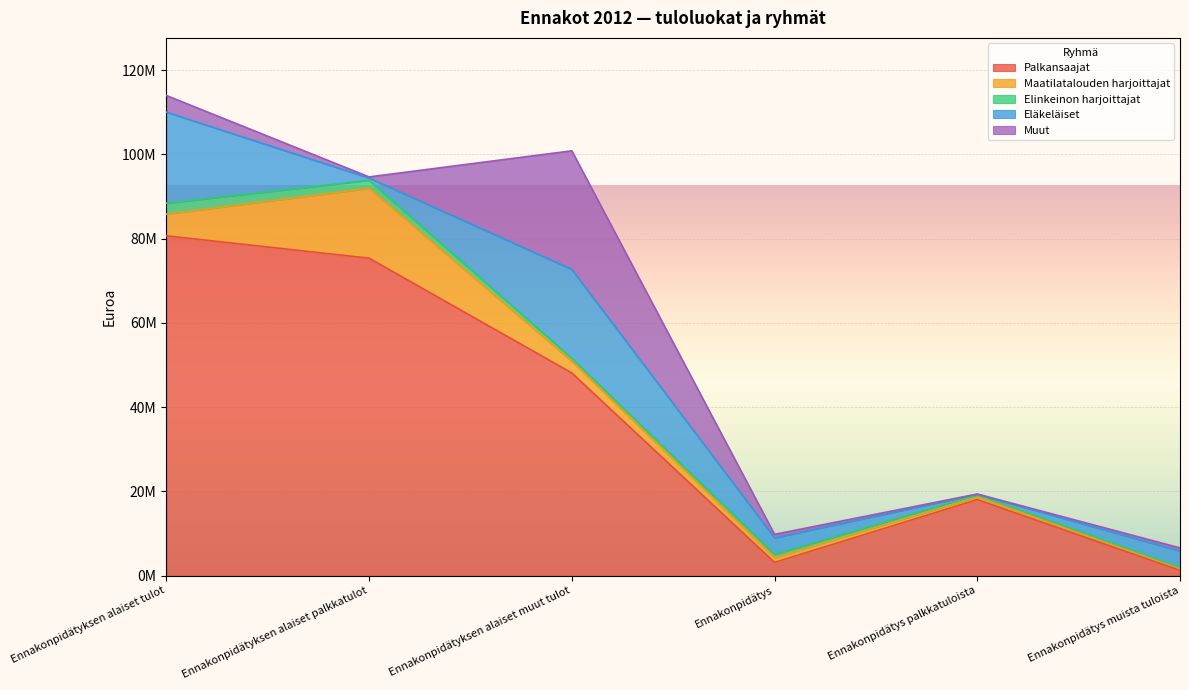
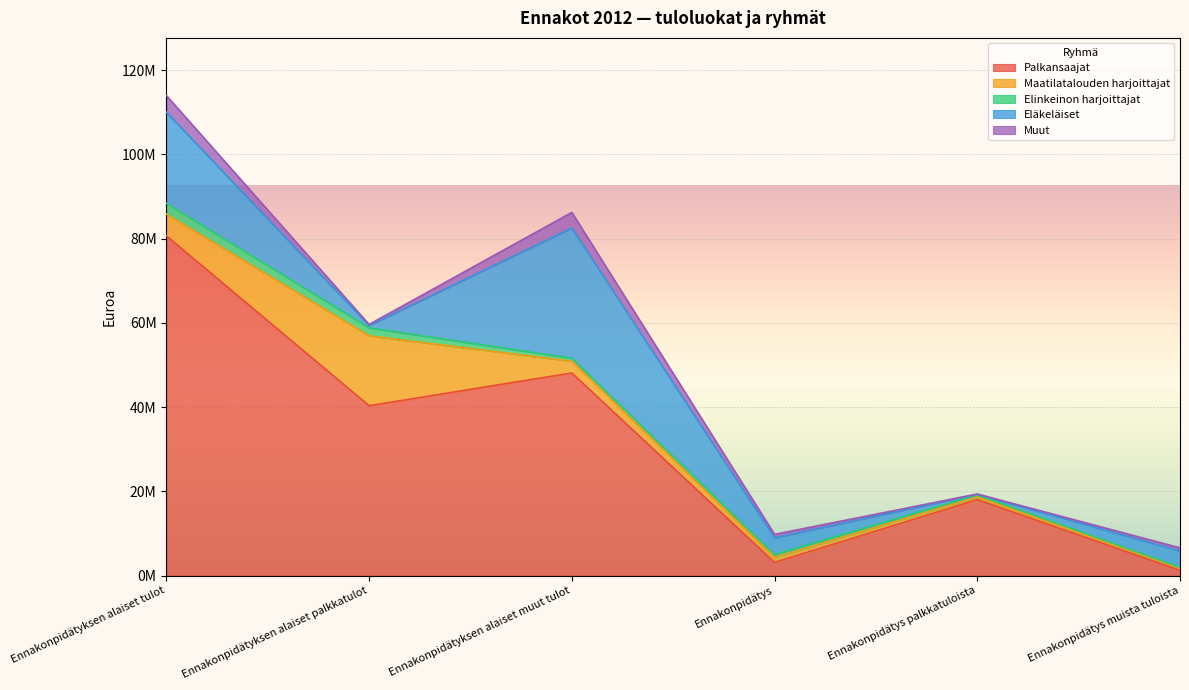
Palkansaajat, Ennakonpidätyksen alaiset palkkatulot: 75000000 -> 40000000
Eläkeläiset, Ennakonpidätyksen alaiset muut tulot: 21000000 -> 31000000
Muut, Ennakonpidätyksen alaiset muut tulot: 28000000 -> 4000000
